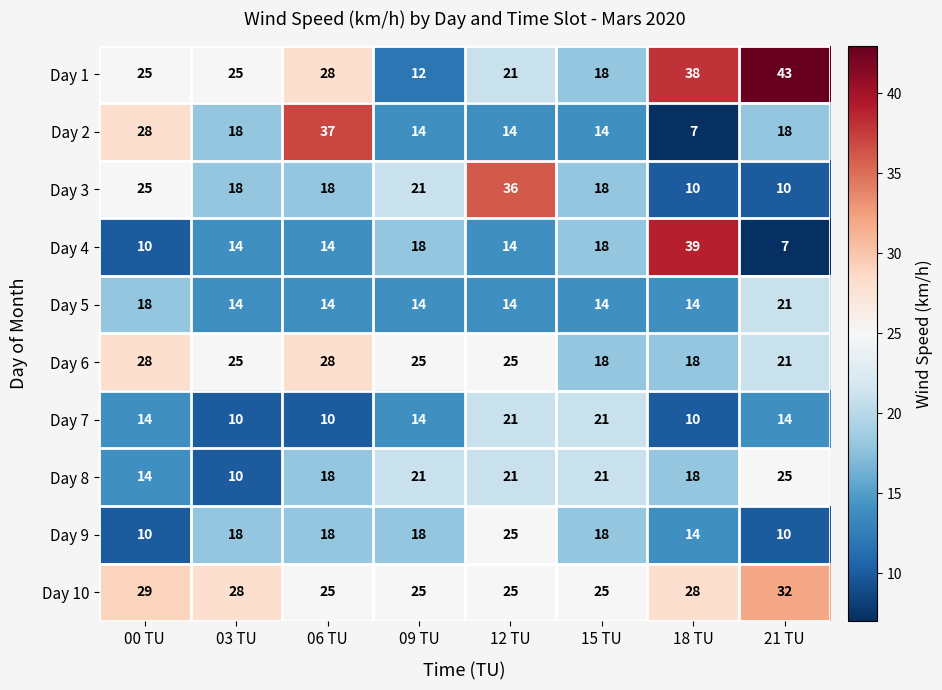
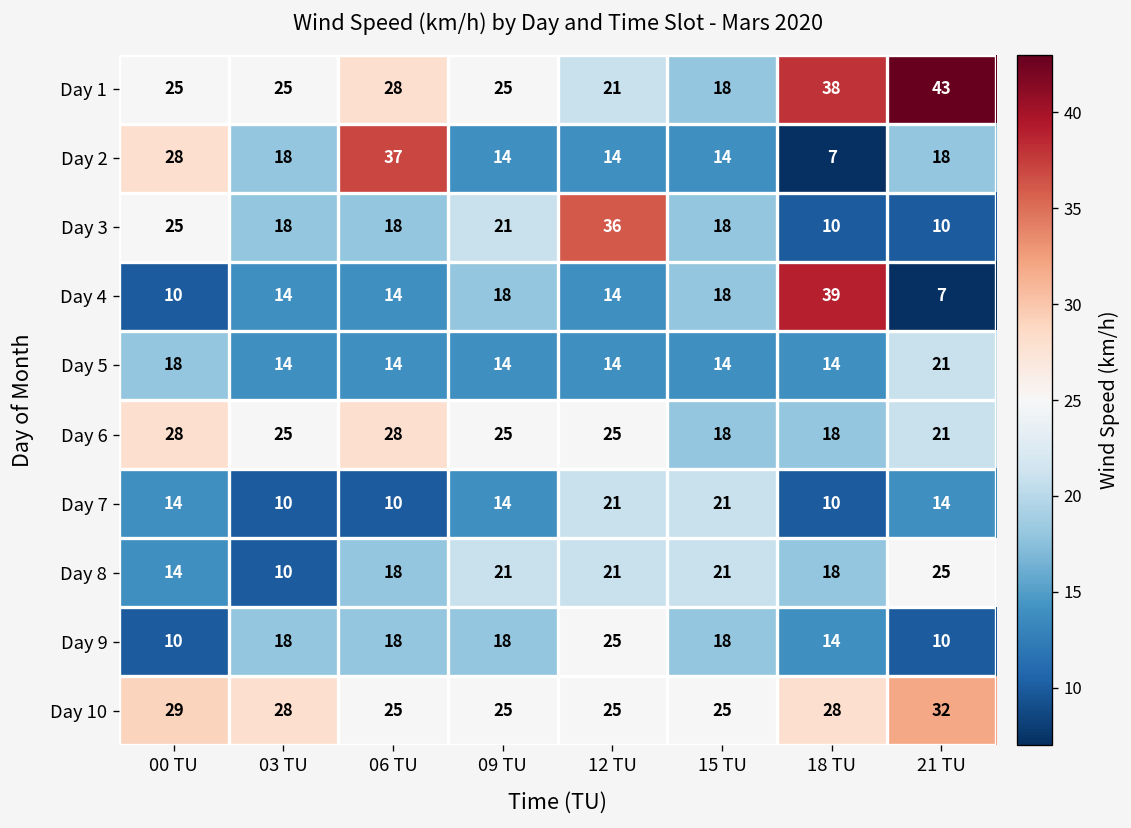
Day 1, 09 TU: 12 -> 25
